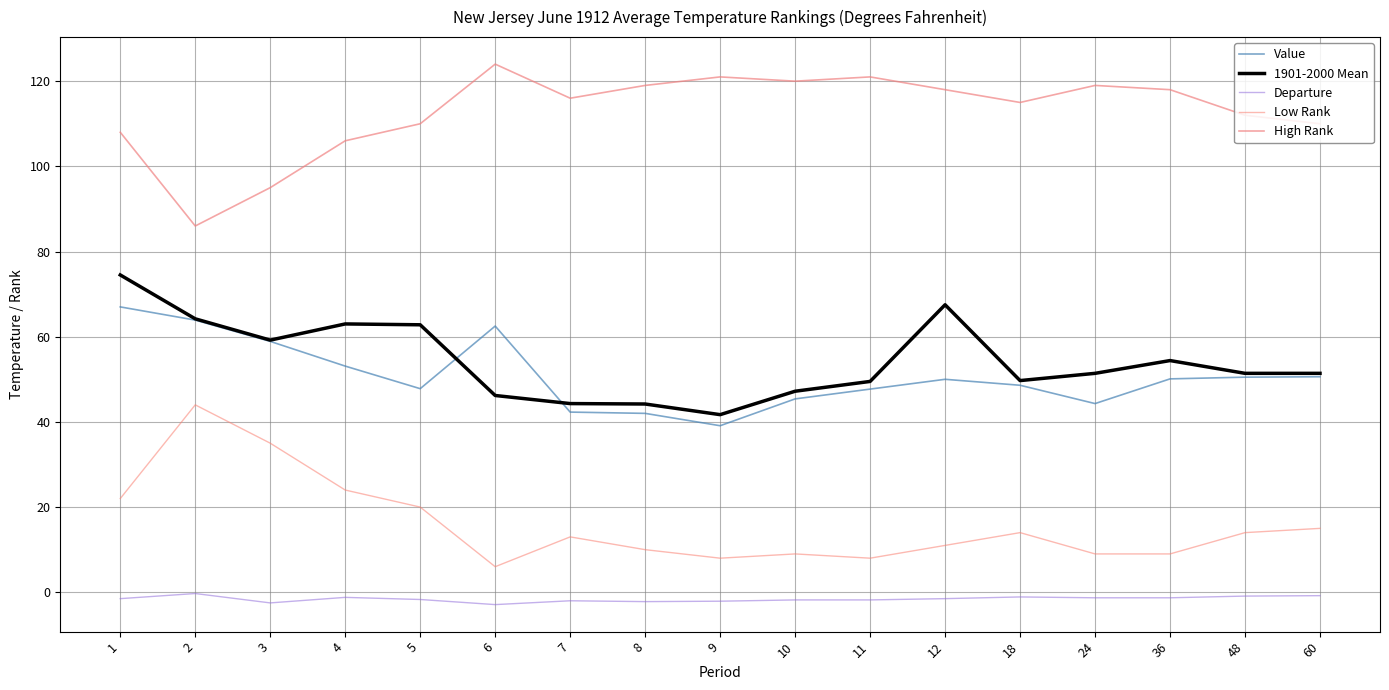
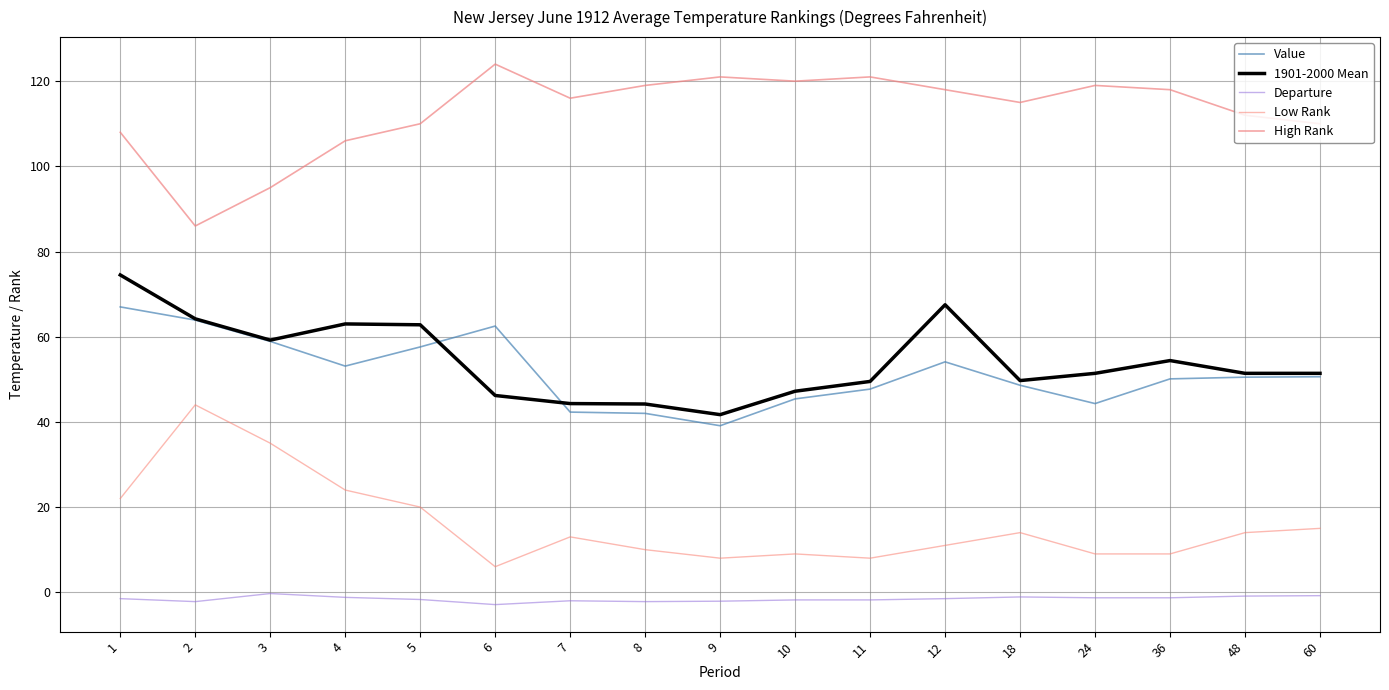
Departure, 2: 0 -> -2
Departure, 3: -3 -> 0
Value, 5: 48 -> 58
Value, 12: 50 -> 54
